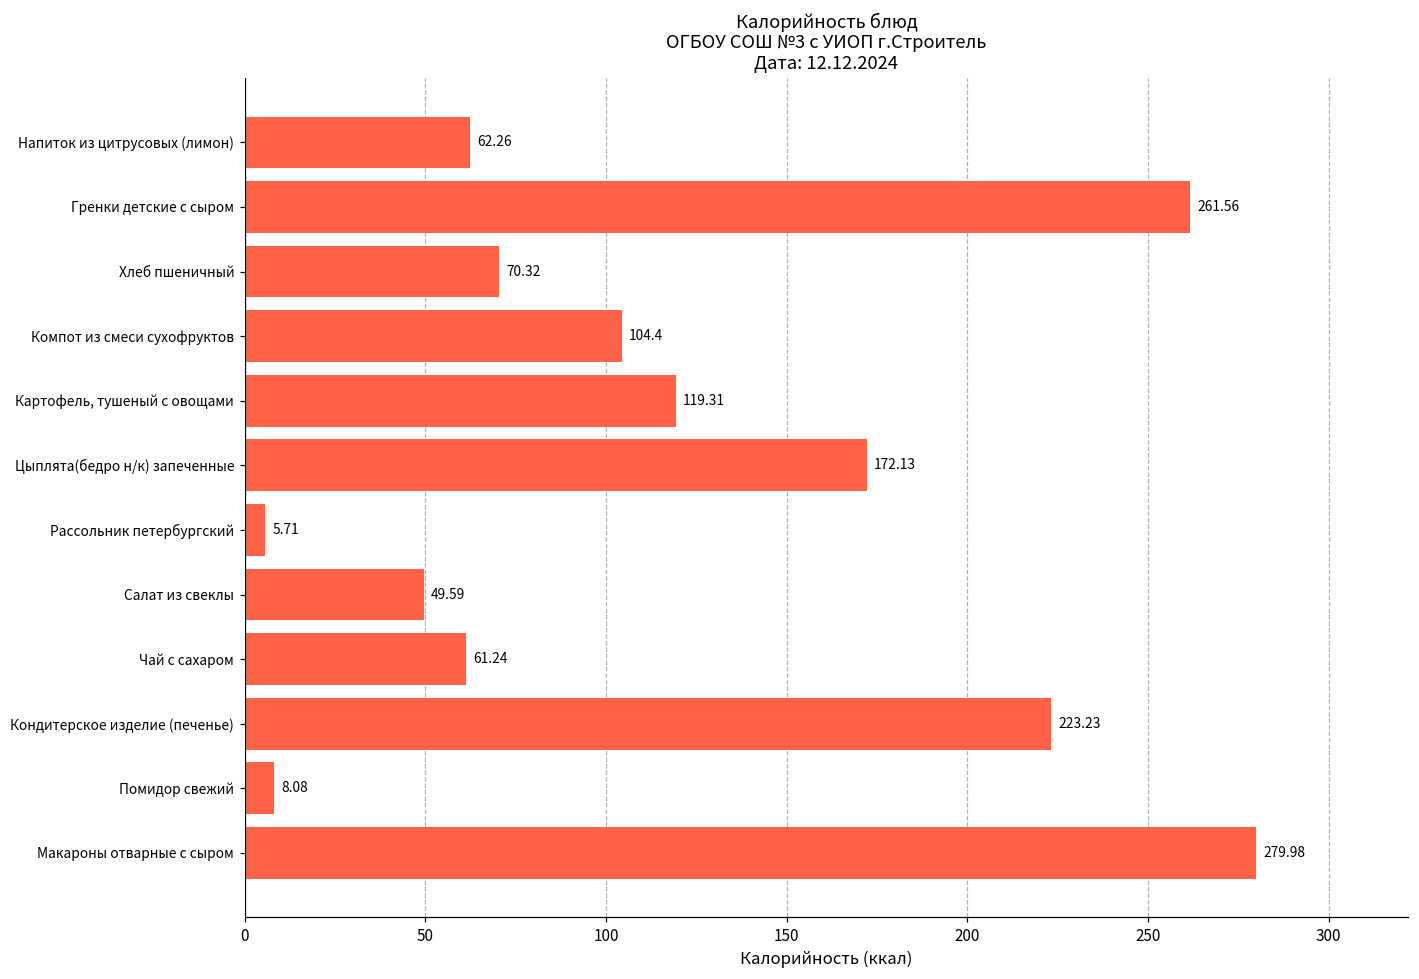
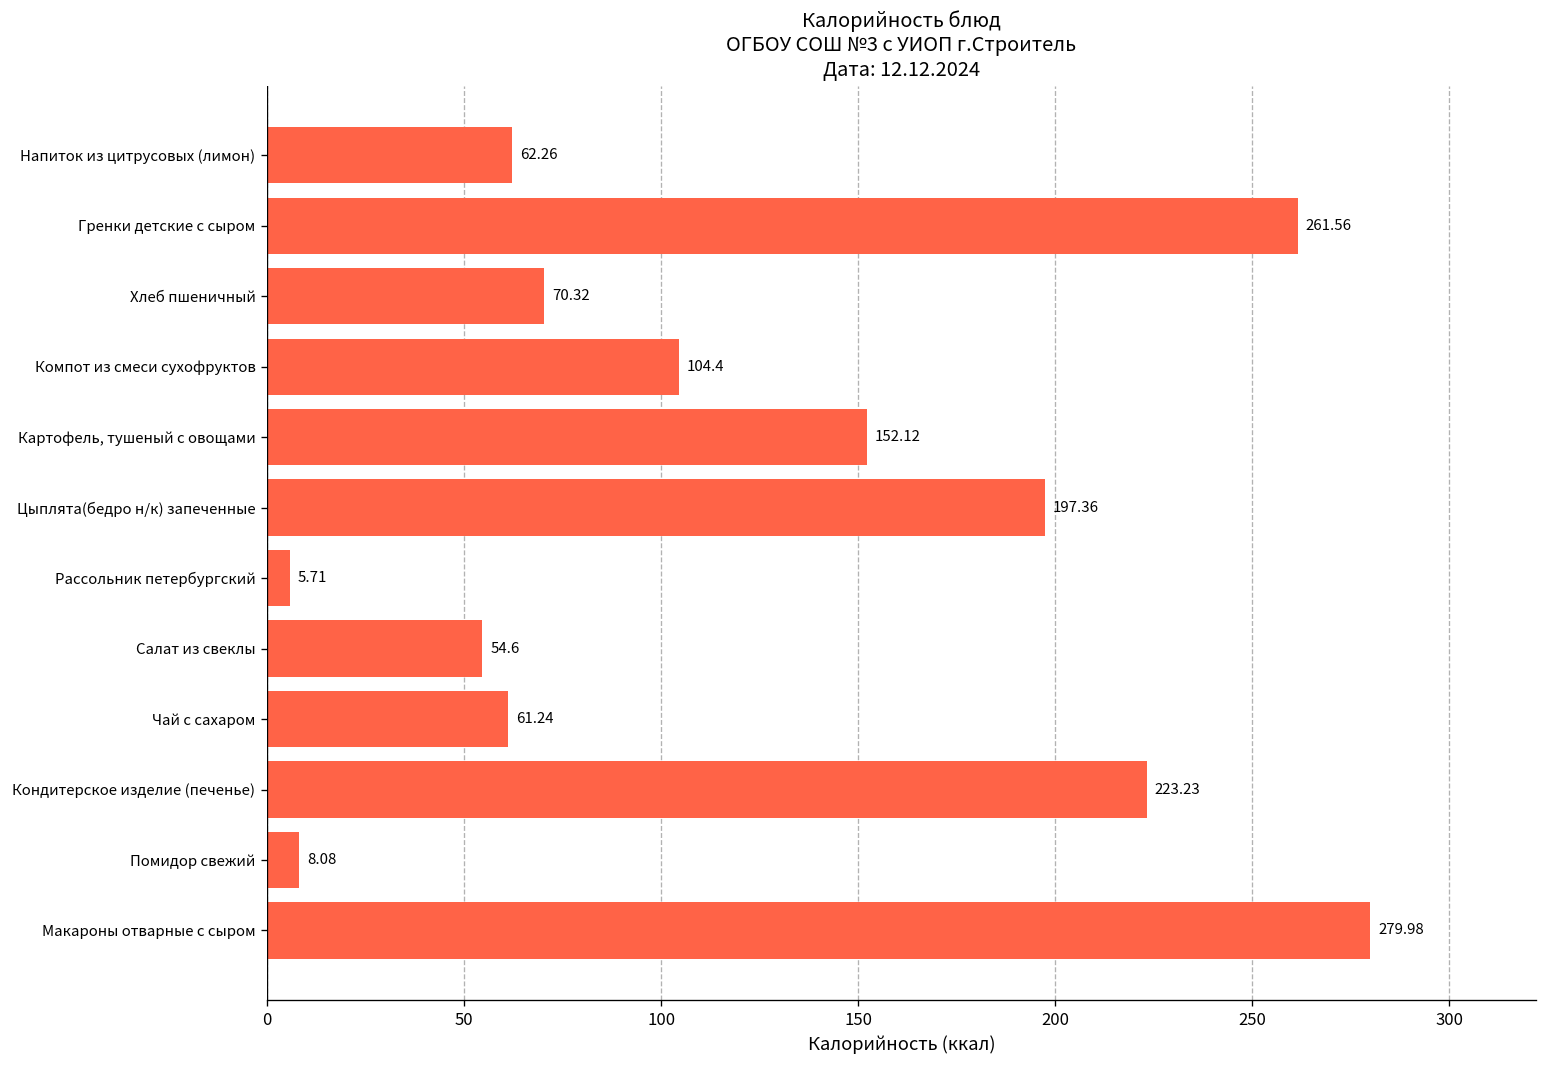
Картофель, тушеный с овощами: 119.31 -> 152.12
Цыплята(бедро н/к) запеченные: 172.13 -> 197.36
Салат из свеклы: 49.59 -> 54.6
